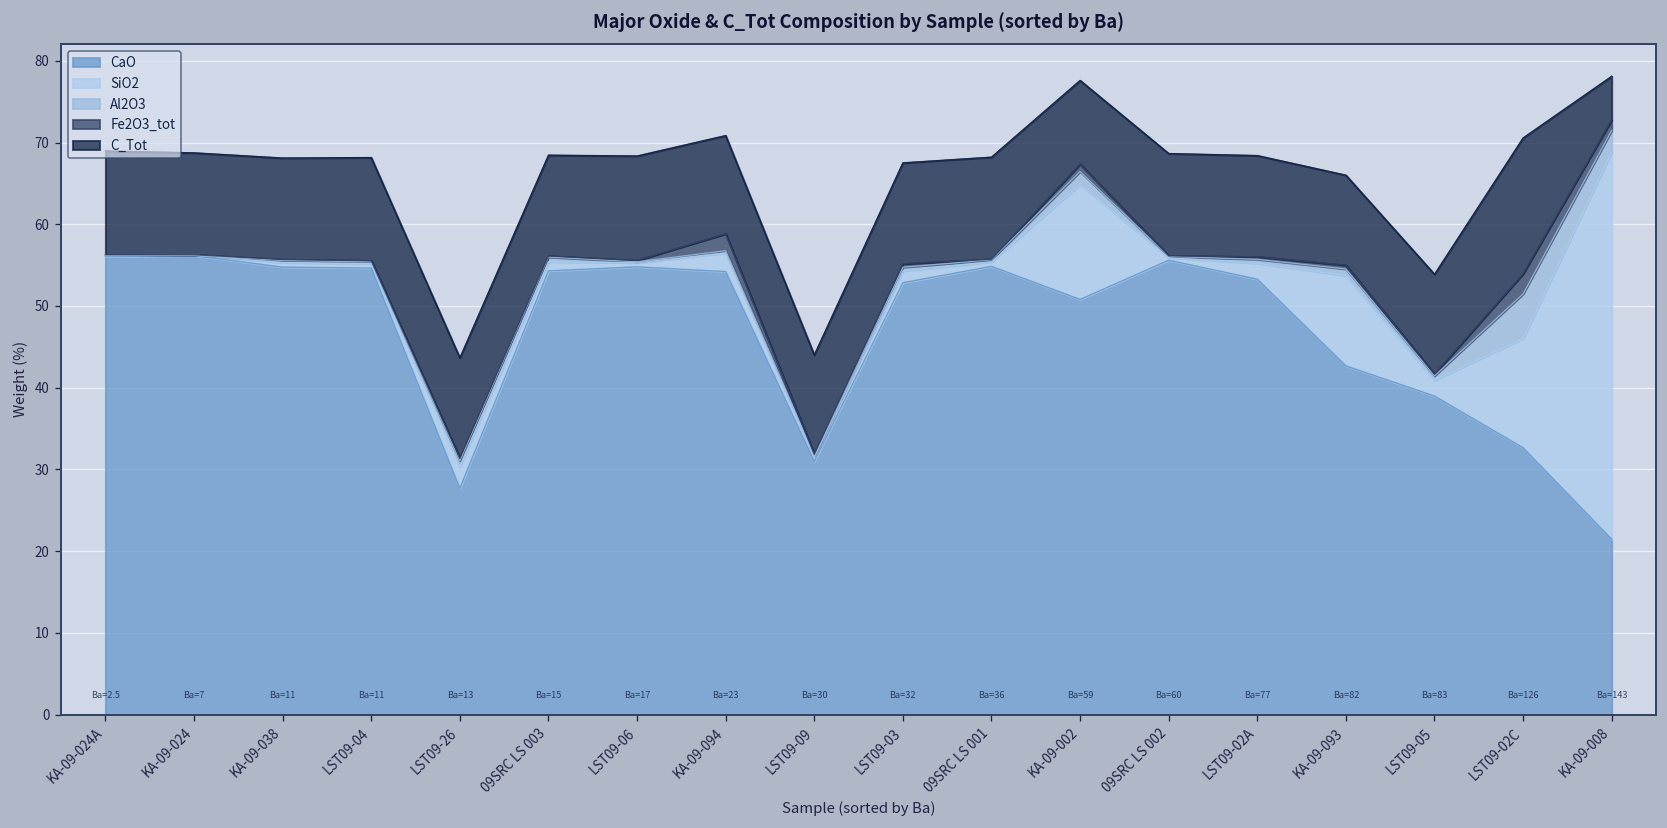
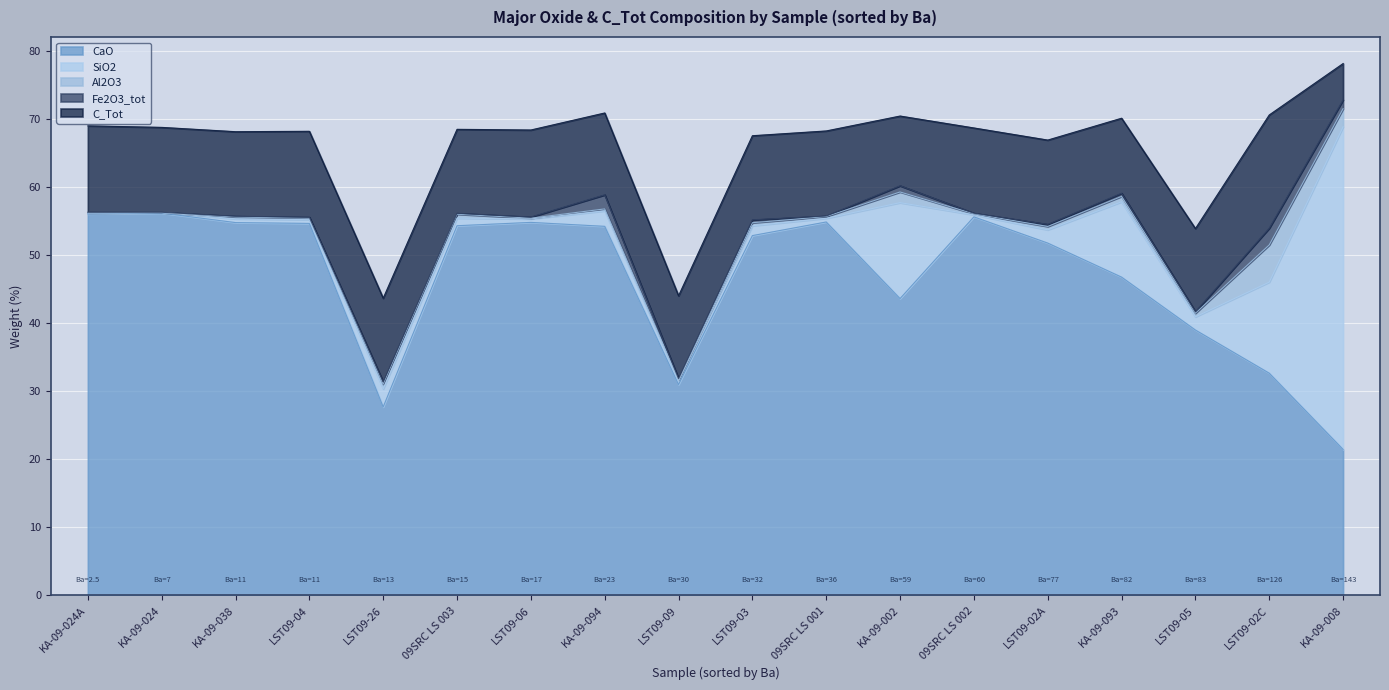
CaO, KA-09-002: 51 -> 44
CaO, LST09-02A: 53 -> 52
CaO, KA-09-093: 43 -> 47
